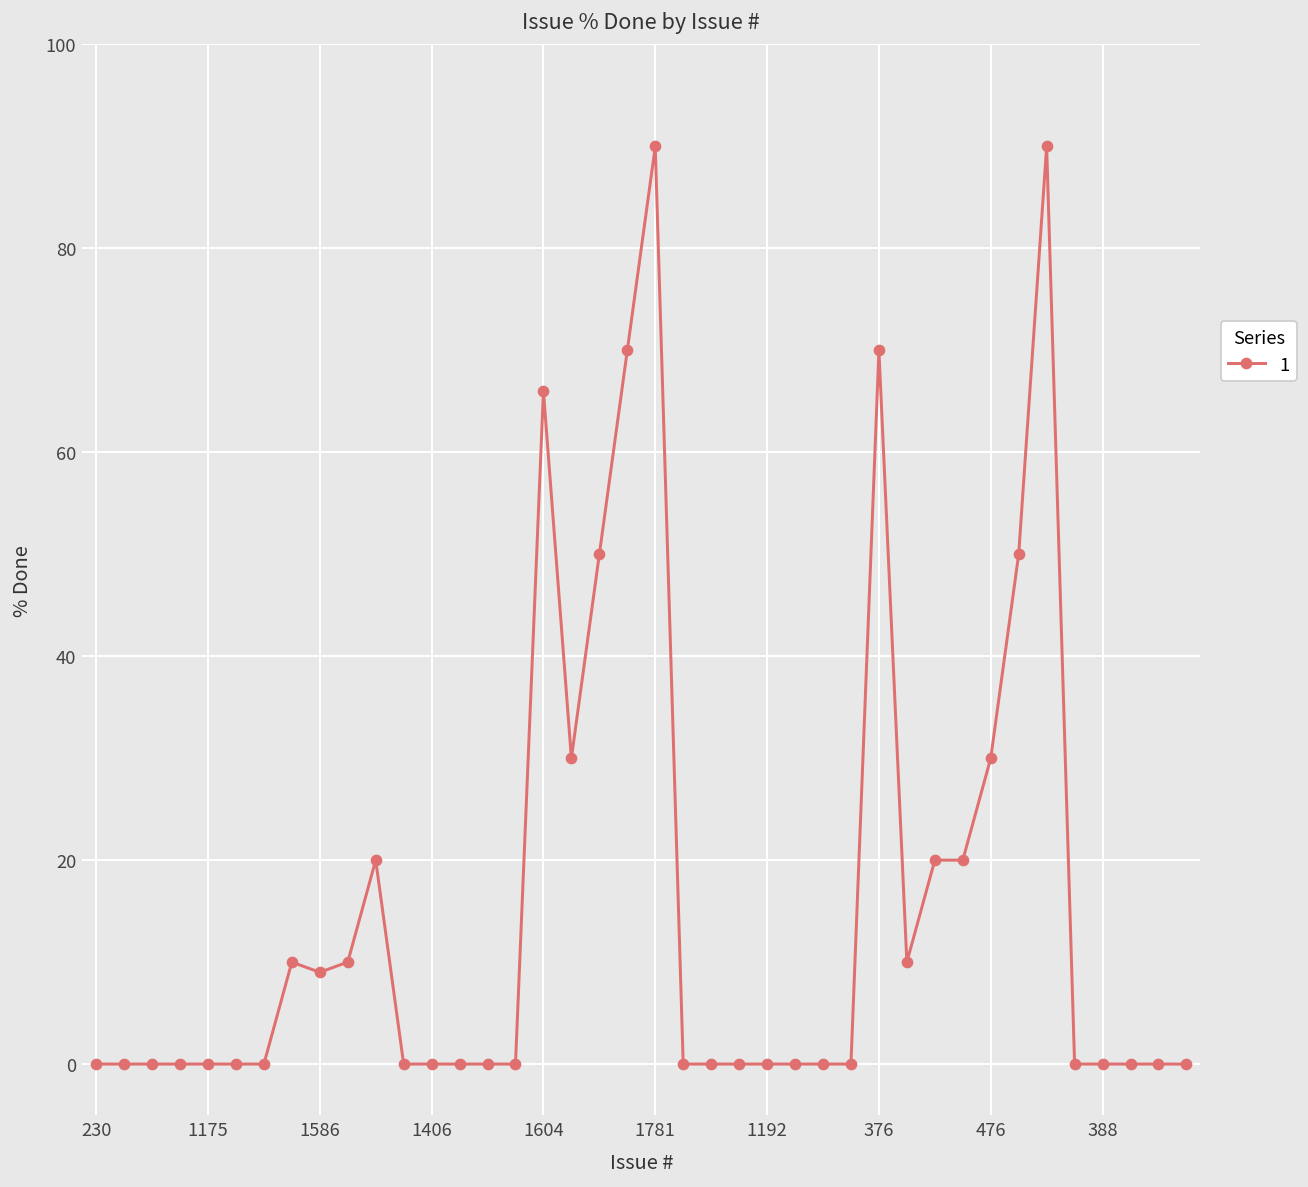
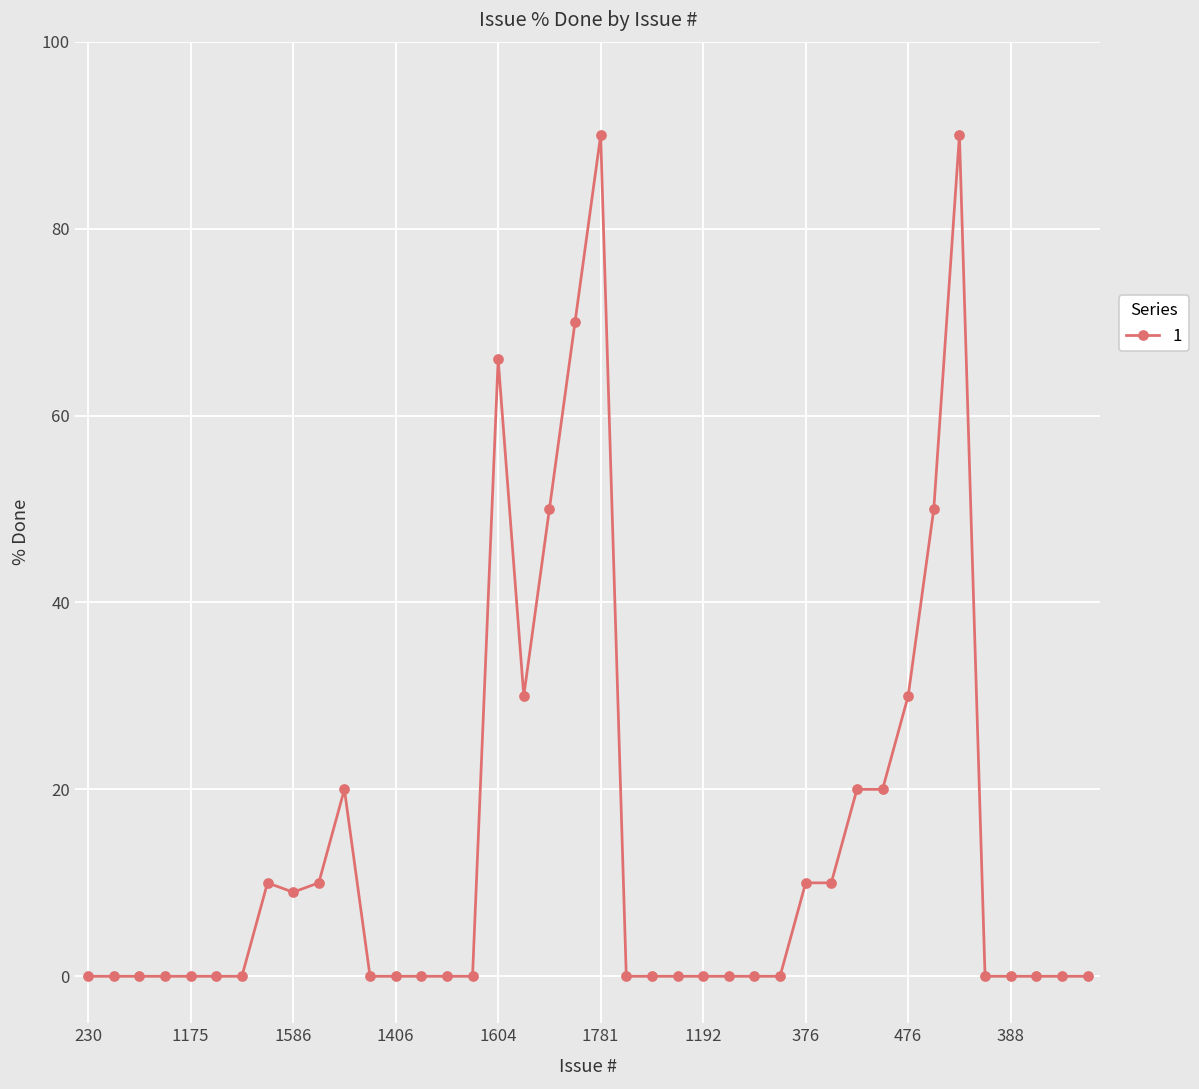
376: 70 -> 10
